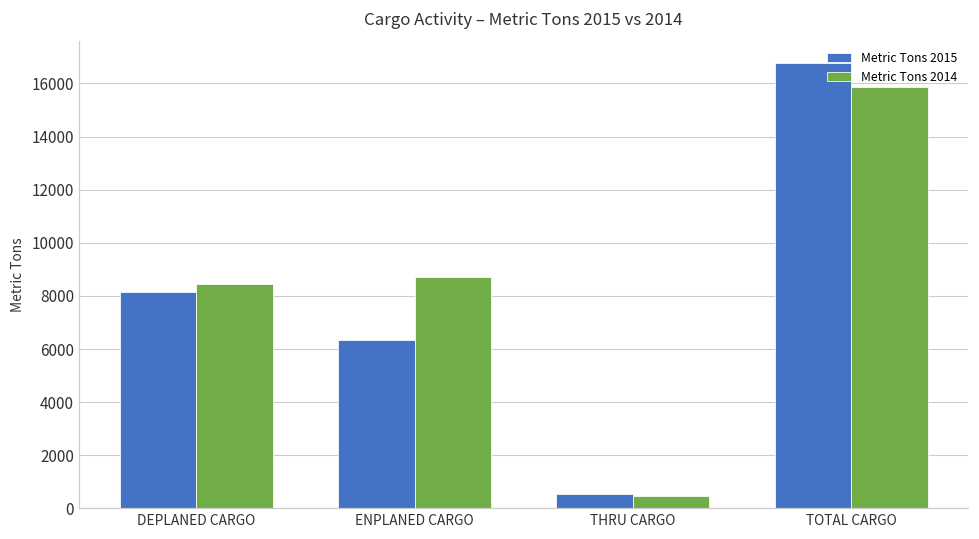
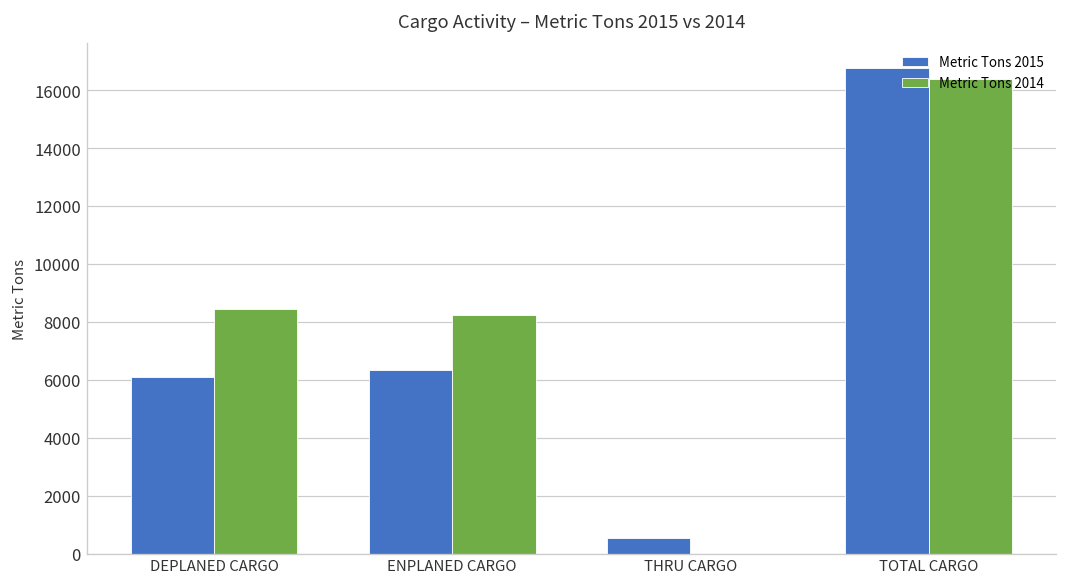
Metric Tons 2015, DEPLANED CARGO: 8100 -> 6100
Metric Tons 2014, ENPLANED CARGO: 8700 -> 8200
Metric Tons 2014, THRU CARGO: 500 -> 0
Metric Tons 2014, TOTAL CARGO: 15900 -> 16400
